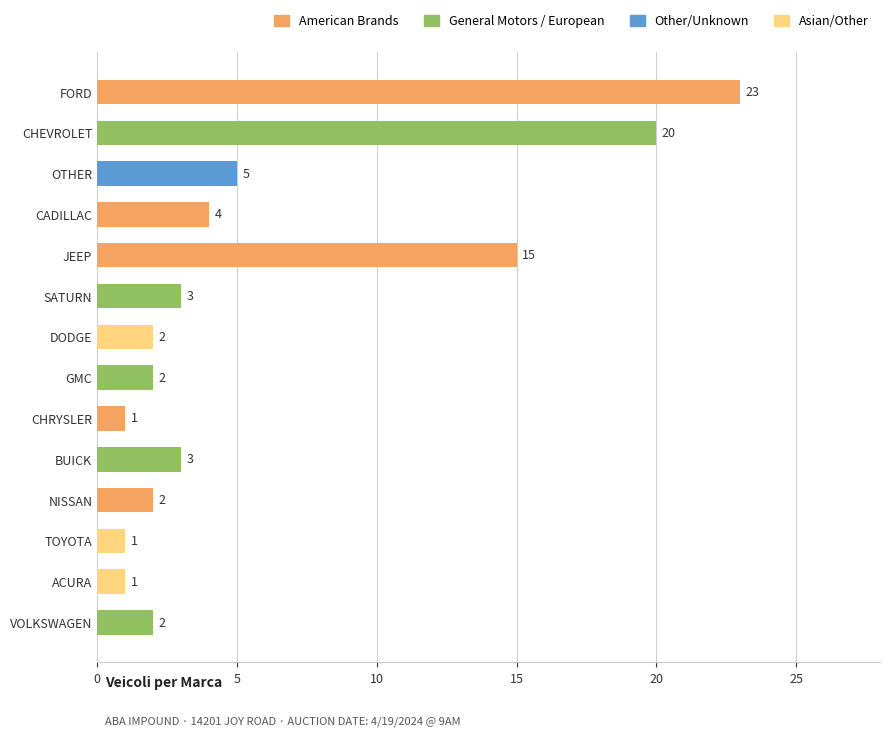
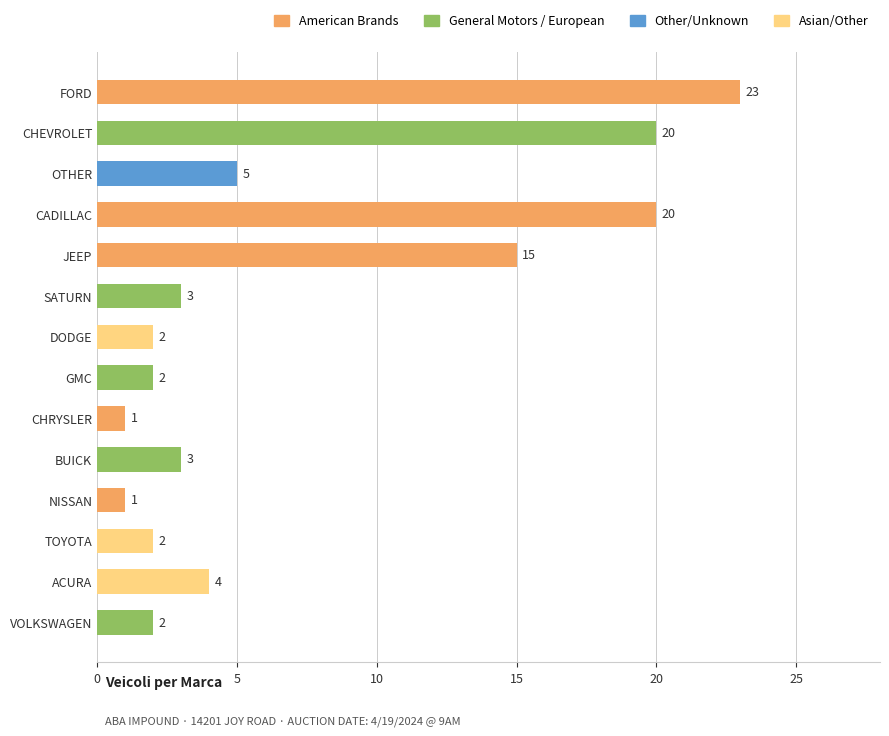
CADILLAC: 4 -> 20
NISSAN: 2 -> 1
TOYOTA: 1 -> 2
ACURA: 1 -> 4
